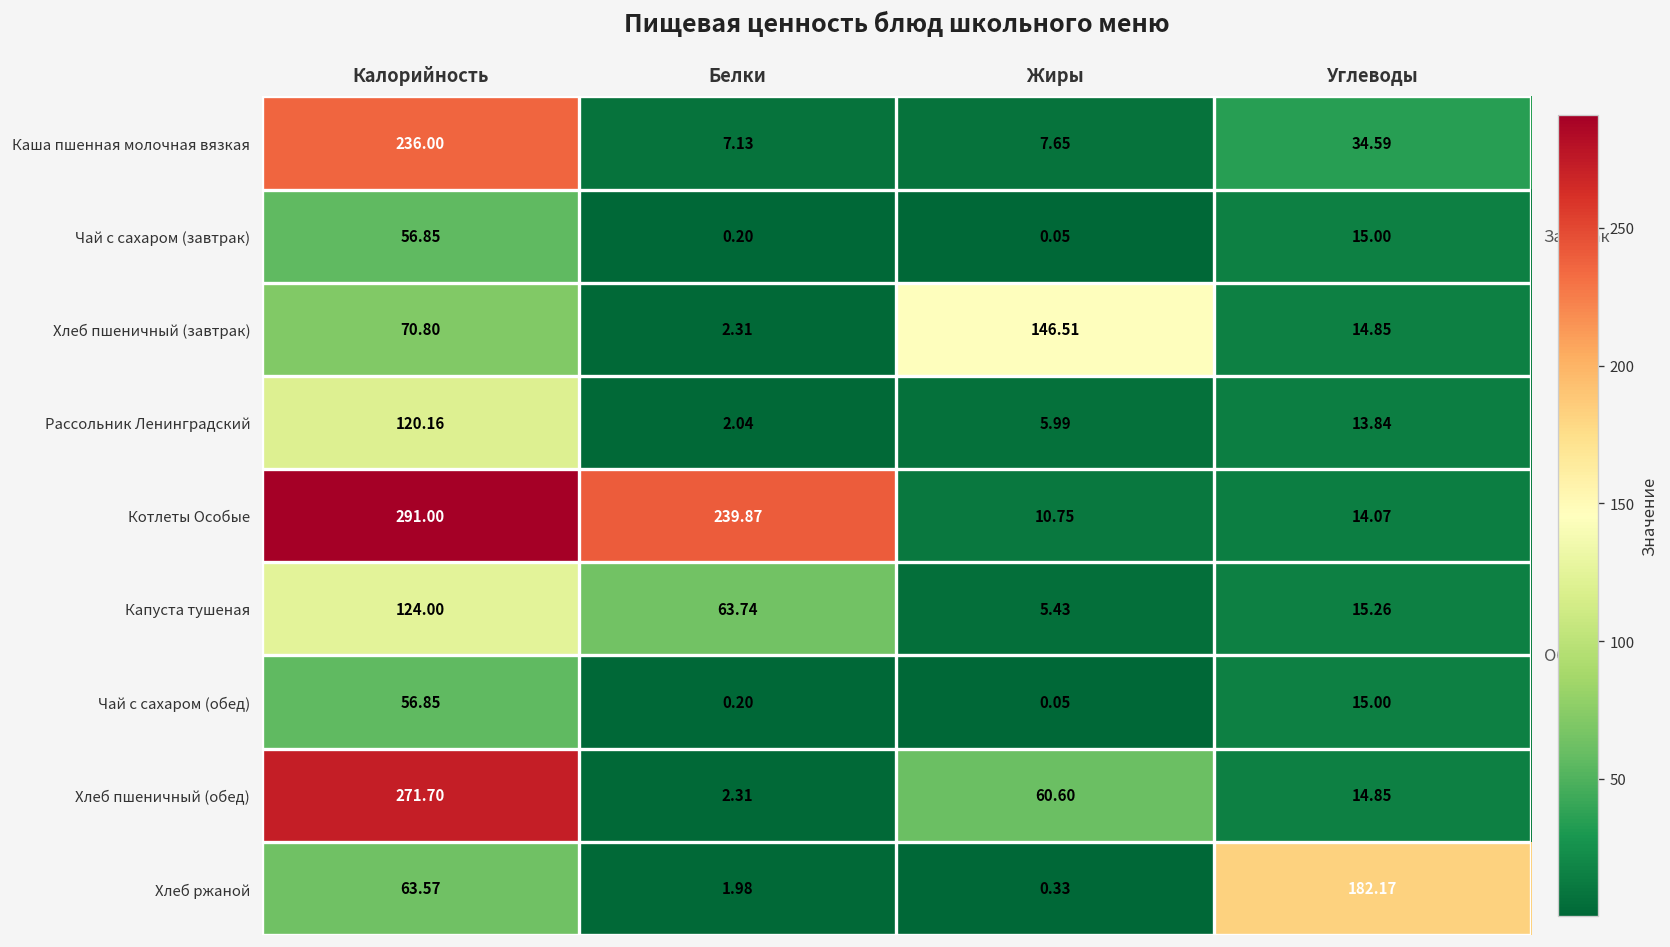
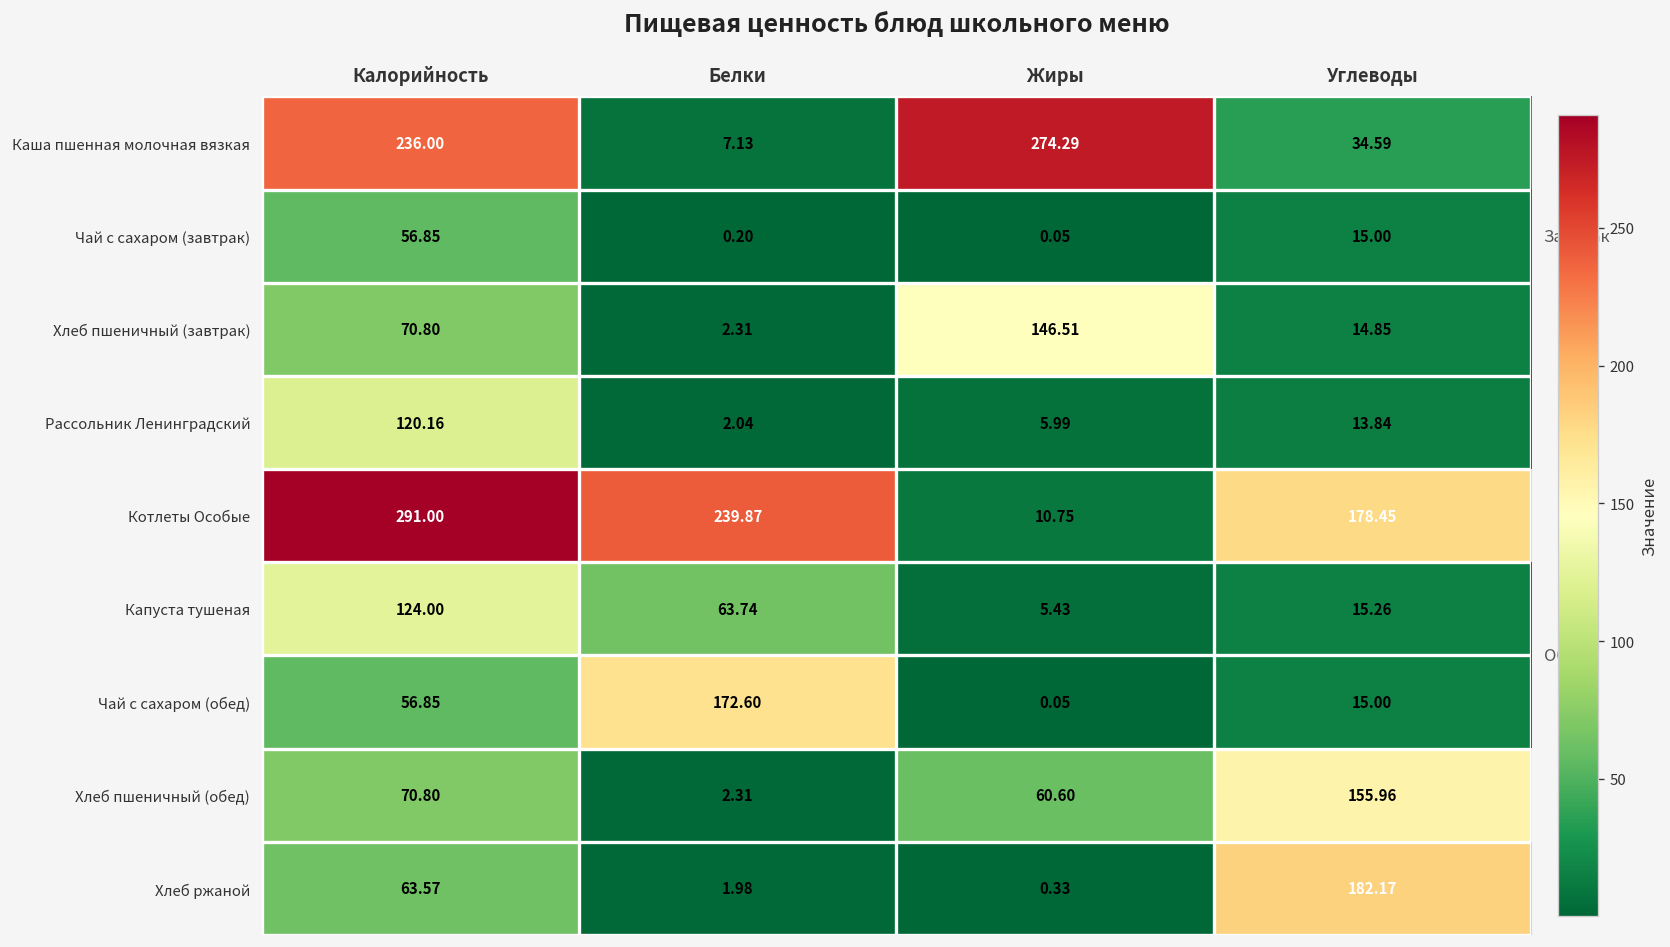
Каша пшенная молочная вязкая, Жиры: 7.65 -> 274.29
Котлеты Особые, Углеводы: 14.07 -> 178.45
Чай с сахаром (обед), Белки: 0.20 -> 172.60
Хлеб пшеничный (обед), Калорийность: 271.70 -> 70.80
Хлеб пшеничный (обед), Углеводы: 14.85 -> 155.96
